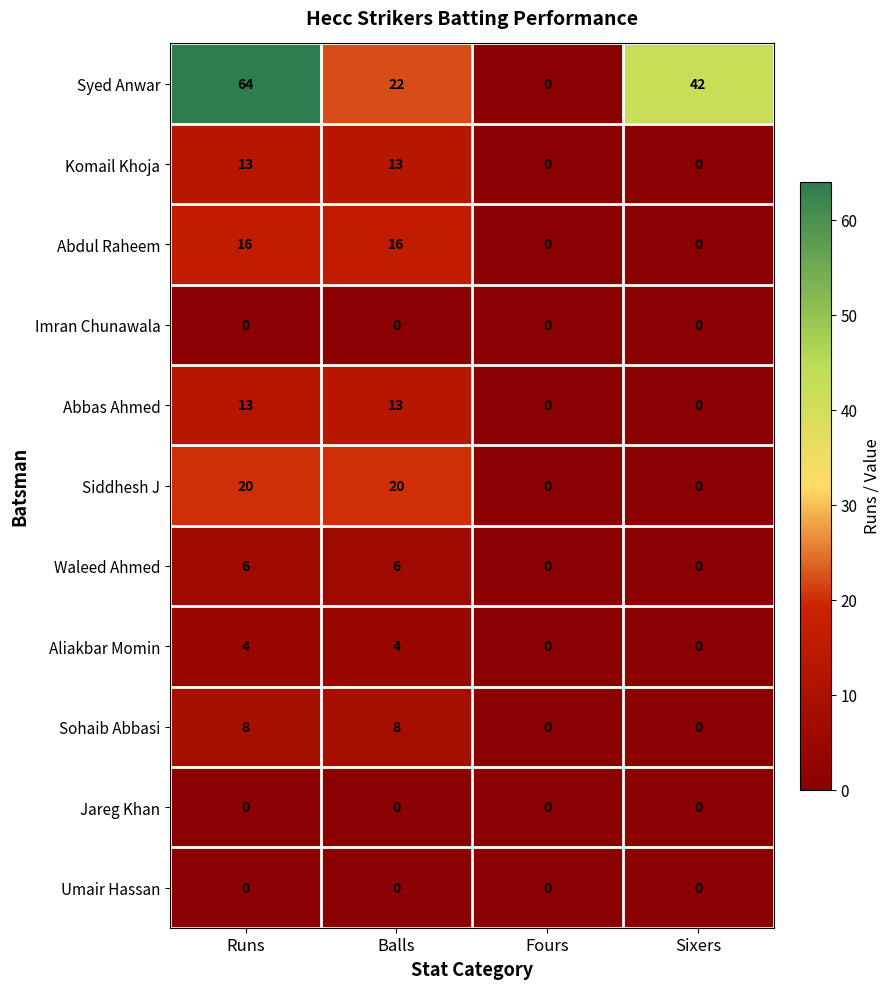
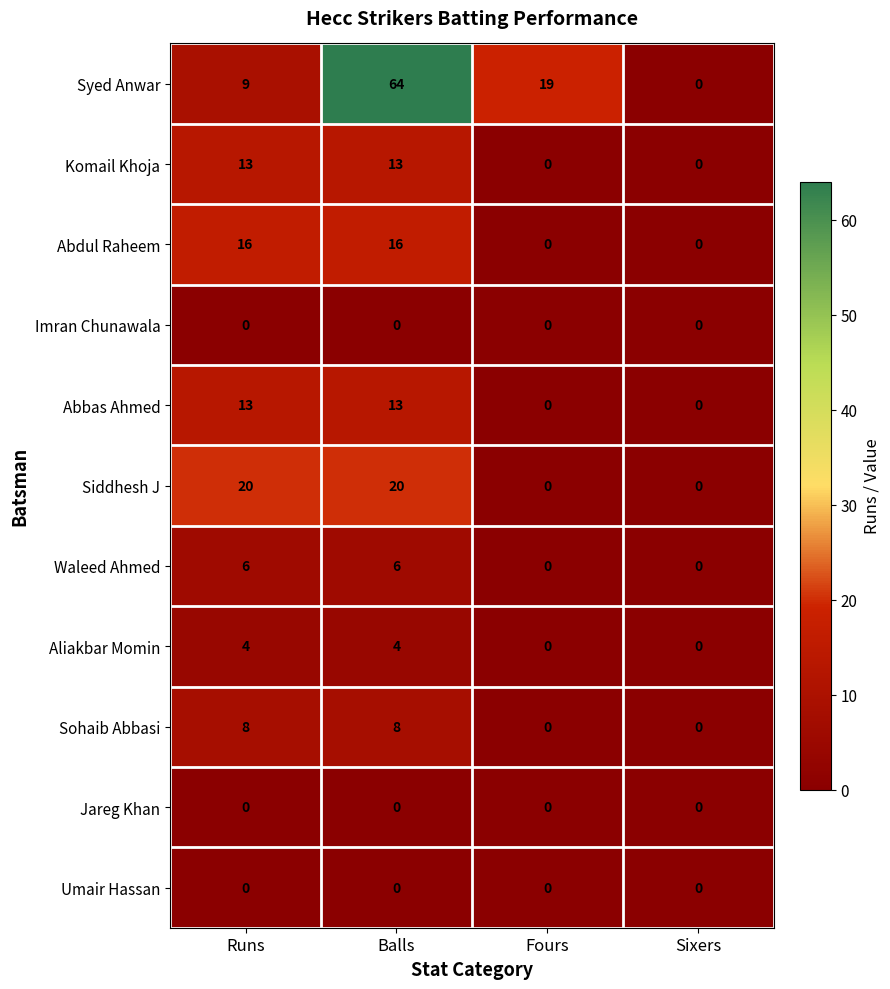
Syed Anwar, Runs: 64 -> 9
Syed Anwar, Balls: 22 -> 64
Syed Anwar, Fours: 0 -> 19
Syed Anwar, Sixers: 42 -> 0
